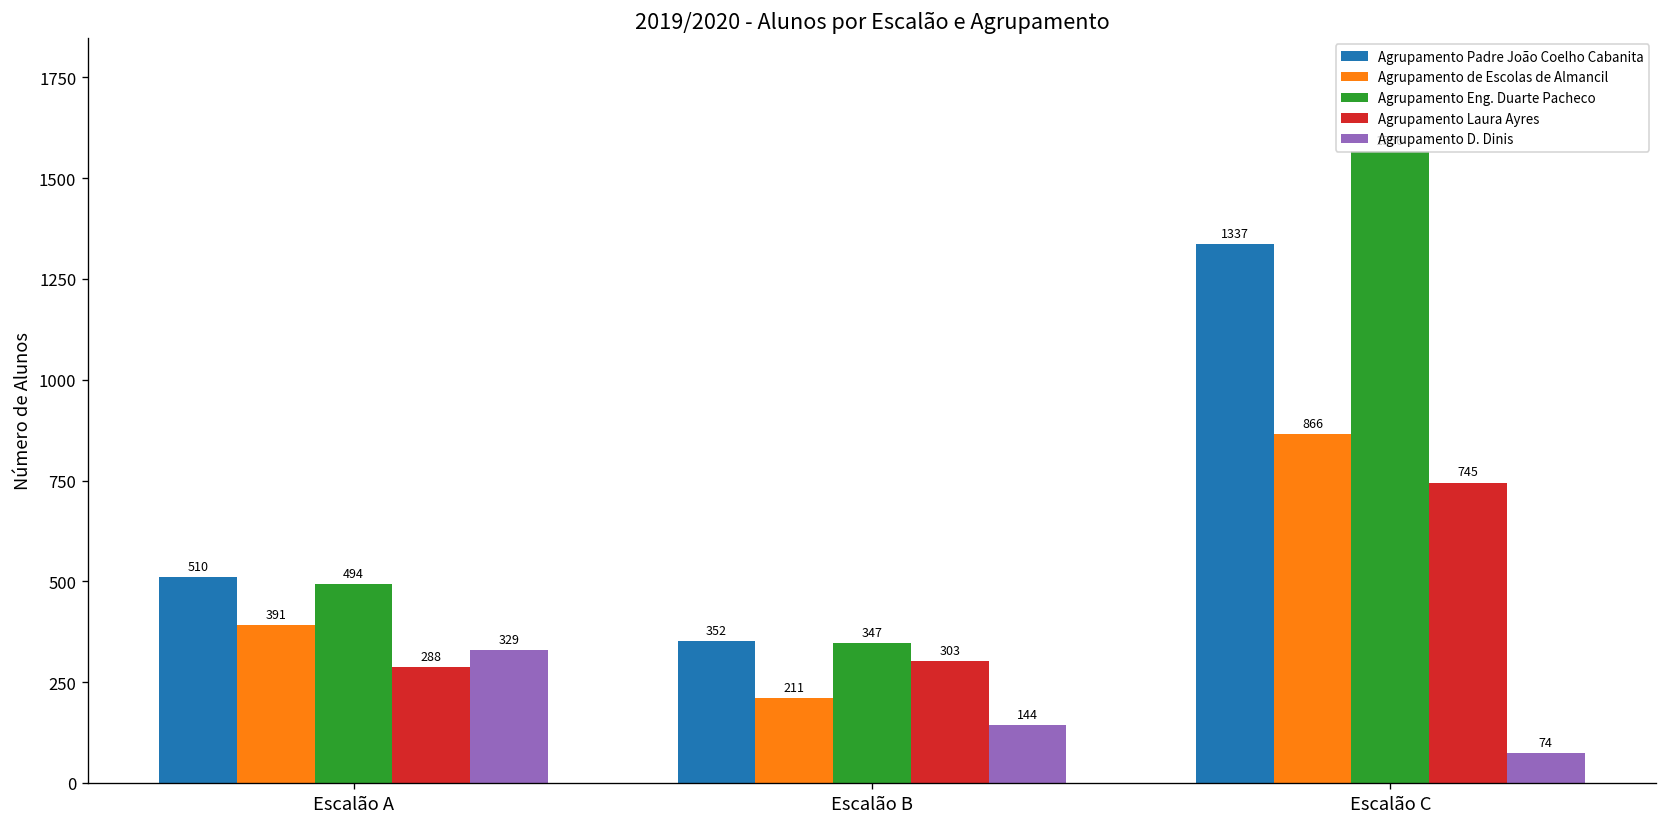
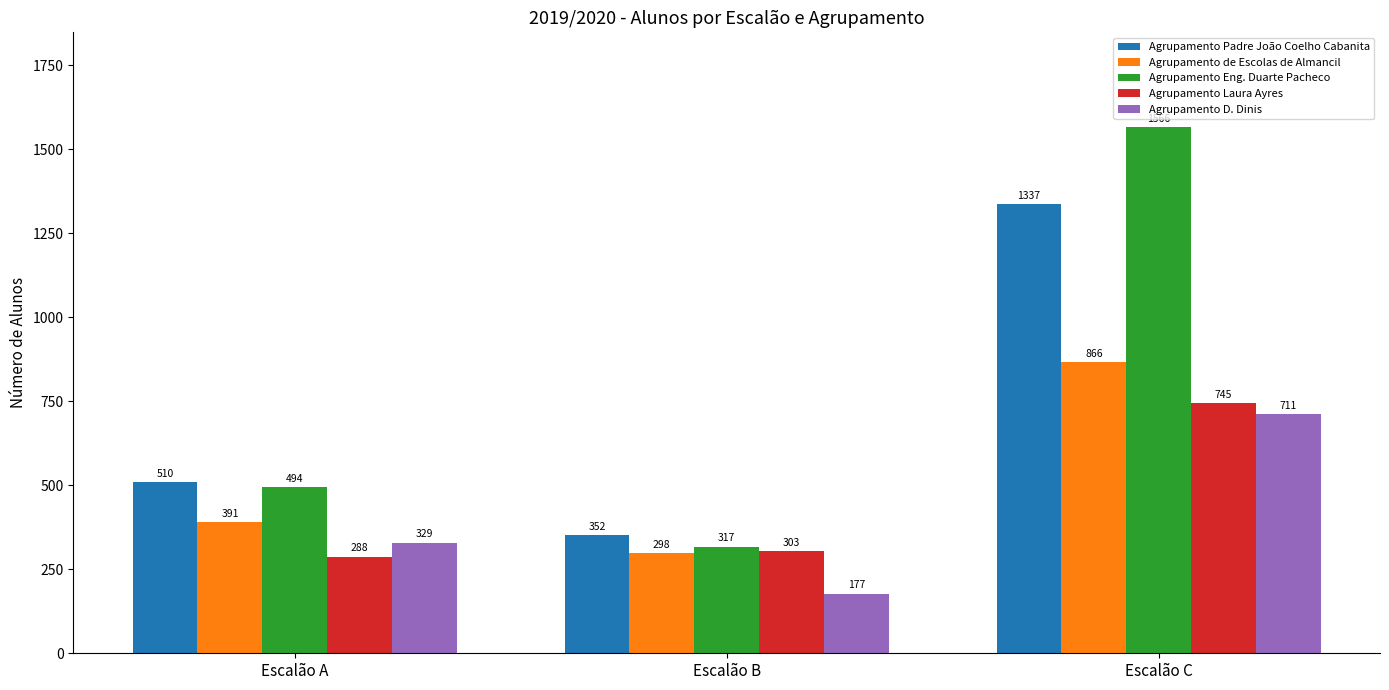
Agrupamento de Escolas de Almancil, Escalão B: 211 -> 298
Agrupamento Eng. Duarte Pacheco, Escalão B: 347 -> 317
Agrupamento D. Dinis, Escalão B: 144 -> 177
Agrupamento D. Dinis, Escalão C: 74 -> 711
